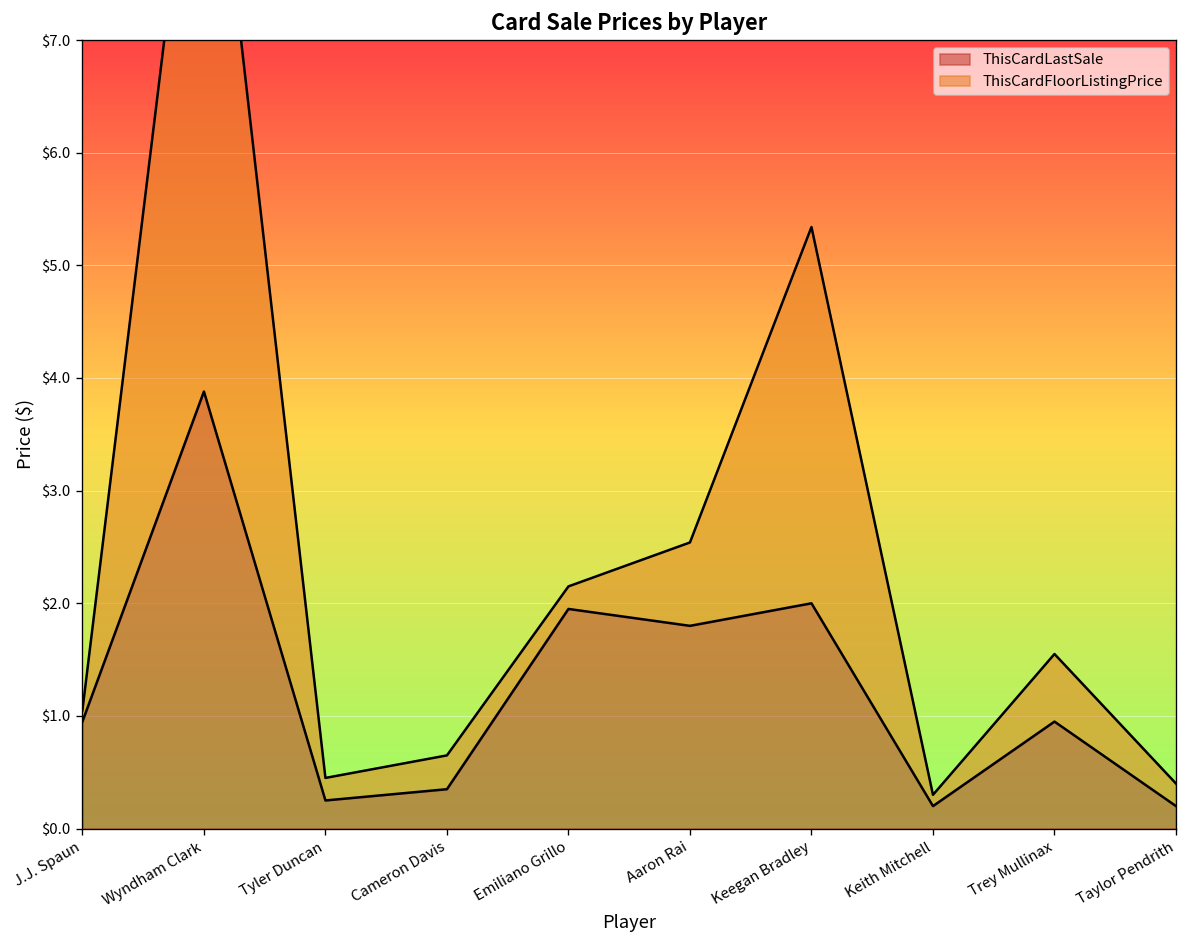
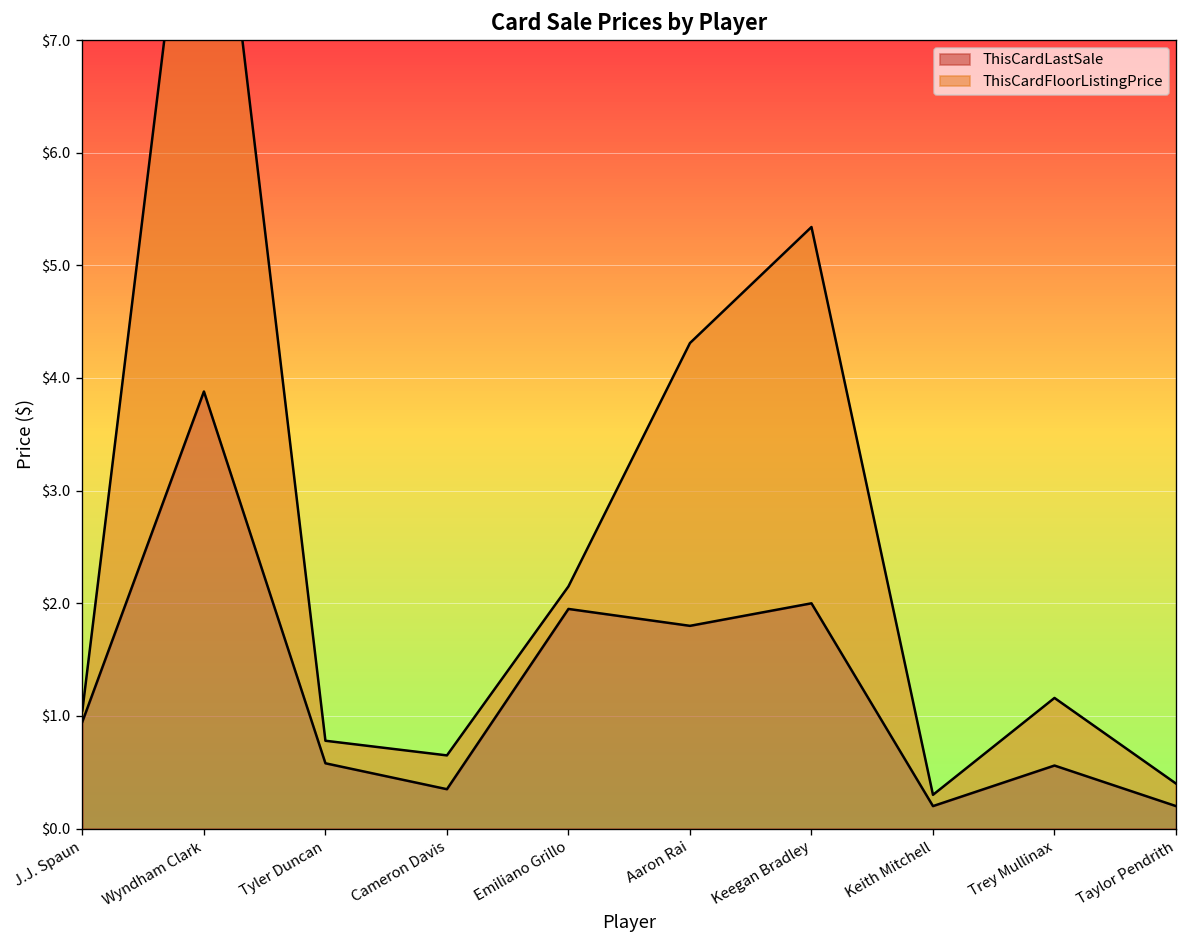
ThisCardLastSale, Tyler Duncan: $0.3 -> $0.6
ThisCardFloorListingPrice, Aaron Rai: $0.7 -> $2.5
ThisCardLastSale, Trey Mullinax: $1.0 -> $0.6
